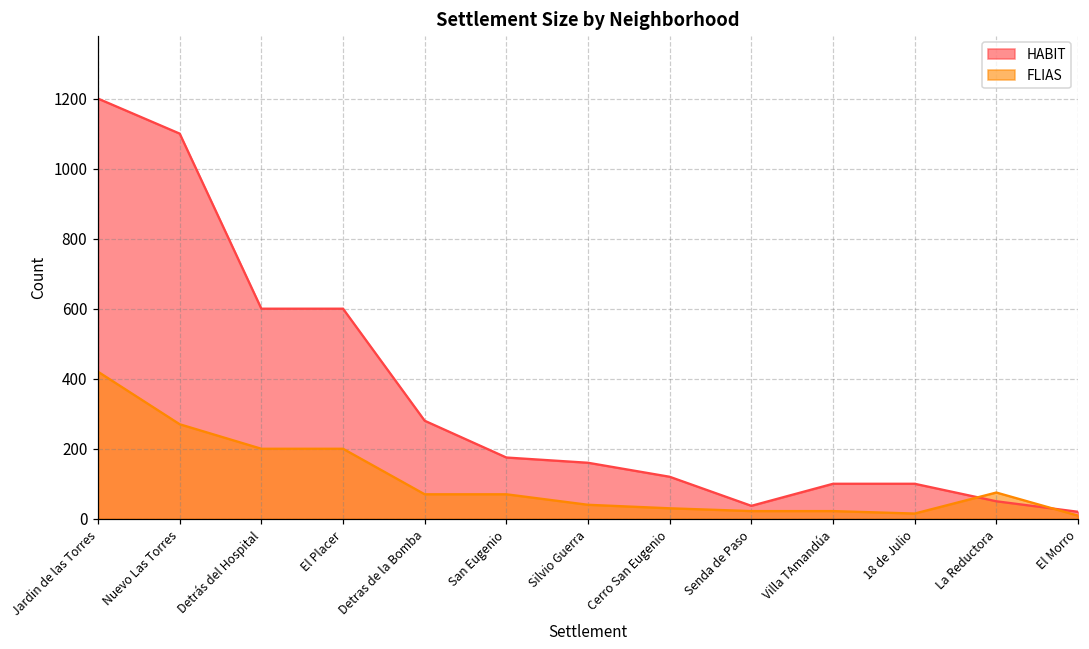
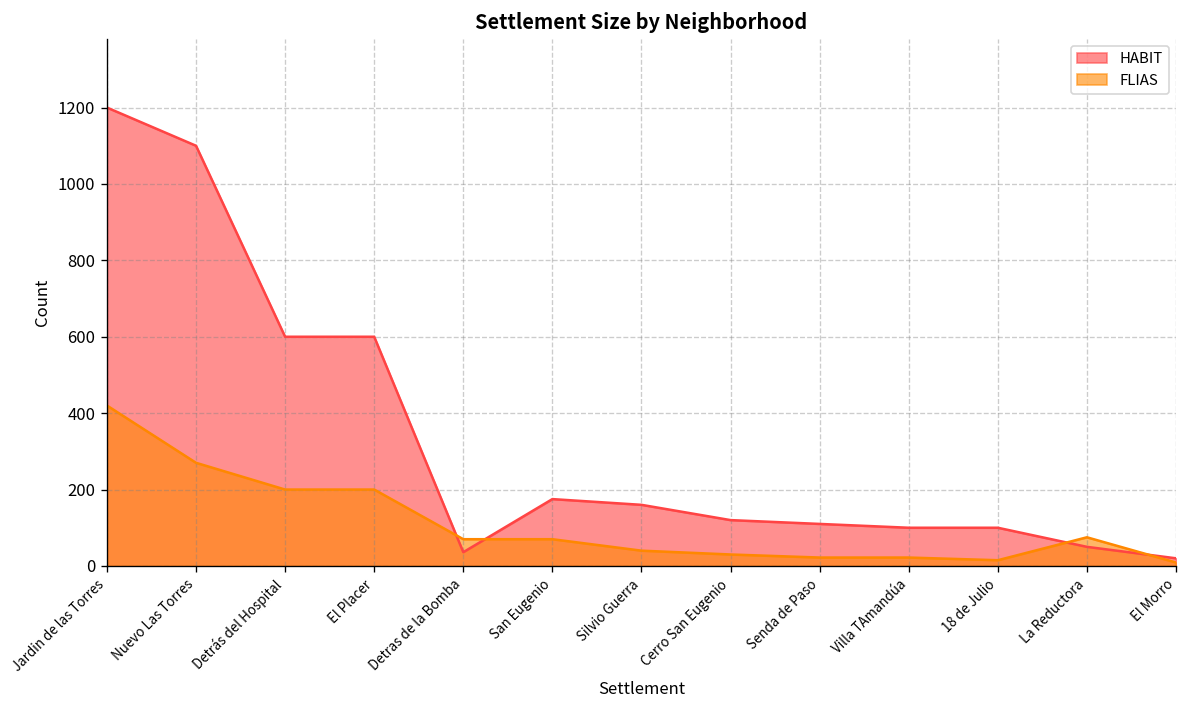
HABIT, Detras de la Bomba: 280 -> 40
HABIT, Senda de Paso: 40 -> 110
